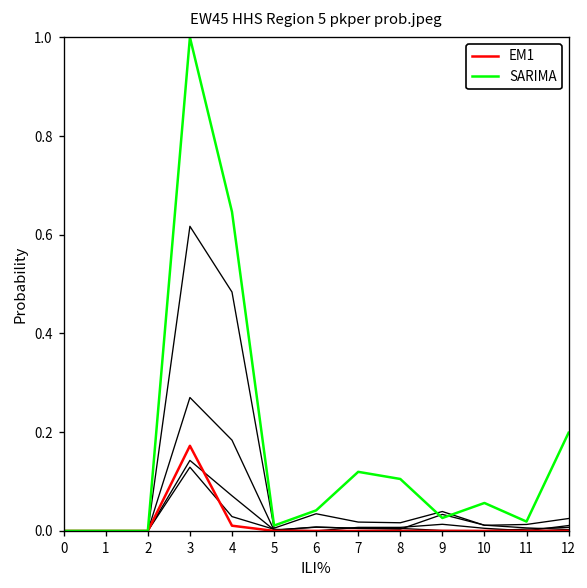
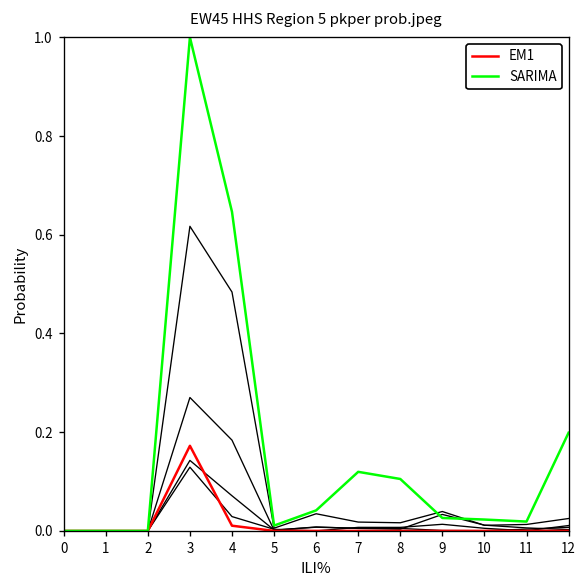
SARIMA, 10: 0.06 -> 0.02
